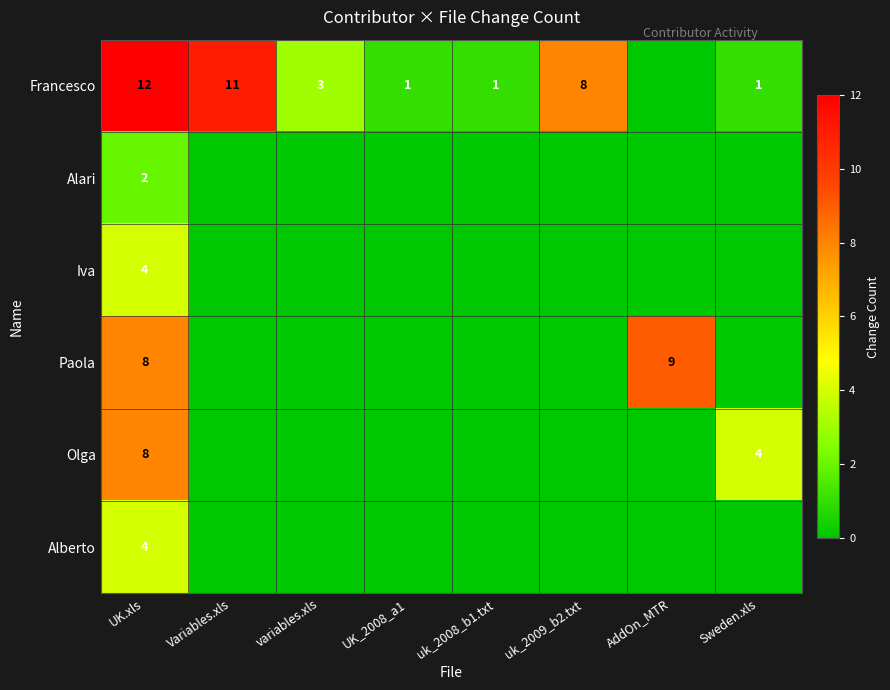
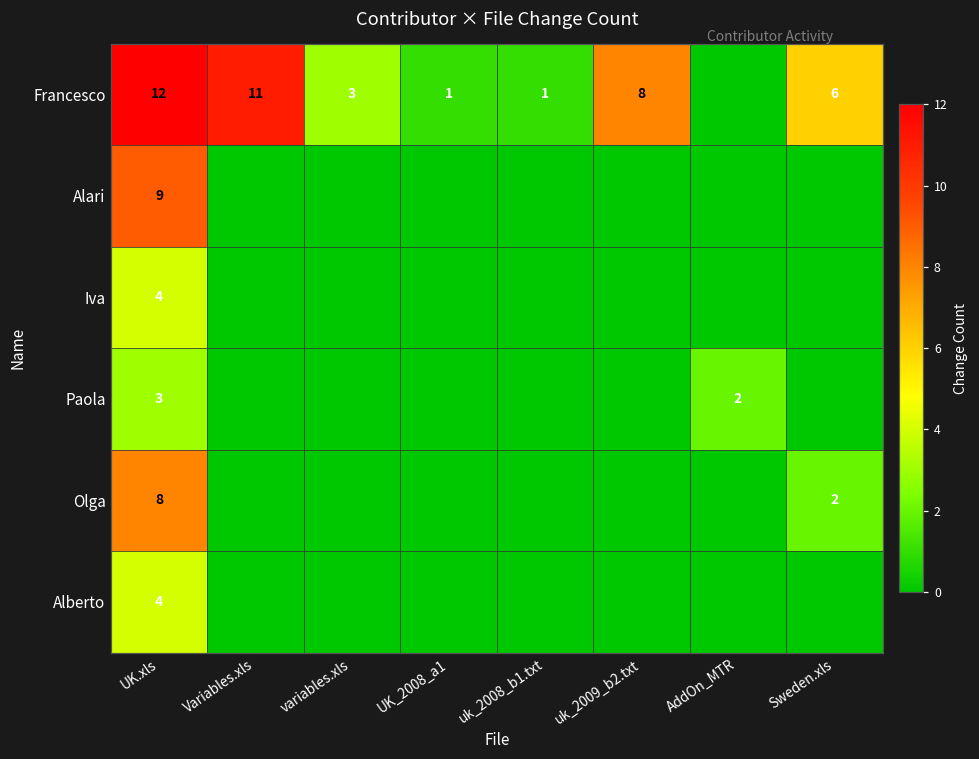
Francesco, Sweden.xls: 1 -> 6
Alari, UK.xls: 2 -> 9
Paola, UK.xls: 8 -> 3
Paola, AddOn_MTR: 9 -> 2
Olga, Sweden.xls: 4 -> 2
